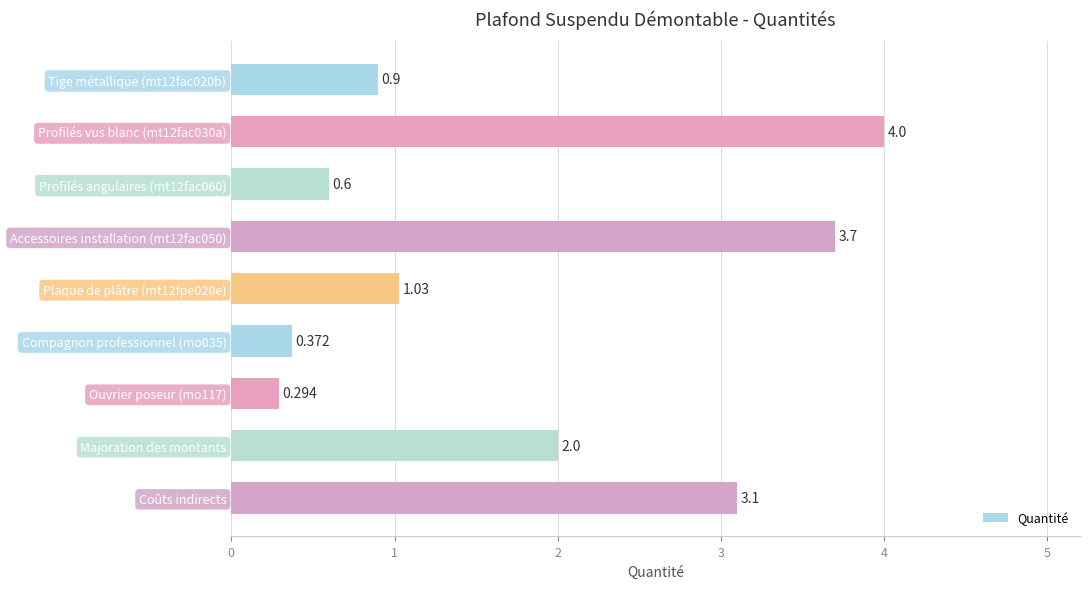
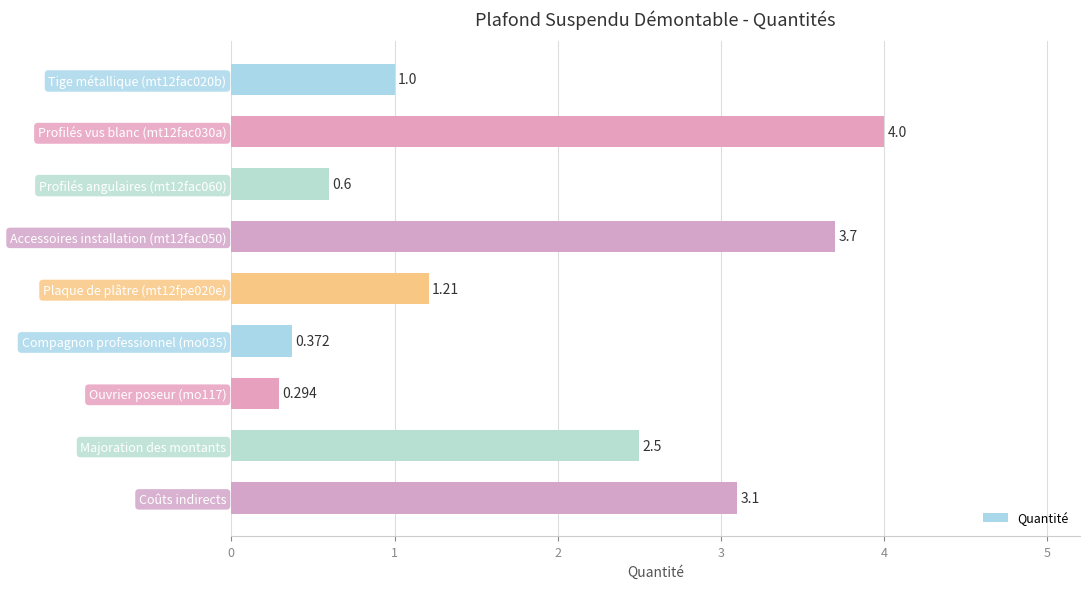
Tige métallique (mt12fac020b): 0.9 -> 1.0
Plaque de plâtre (mt12fpe020e): 1.03 -> 1.21
Majoration des montants: 2.0 -> 2.5
